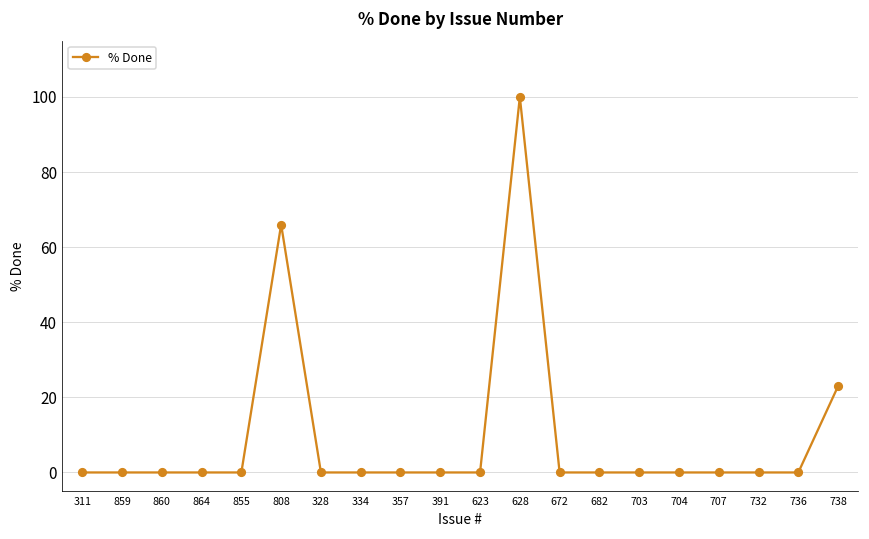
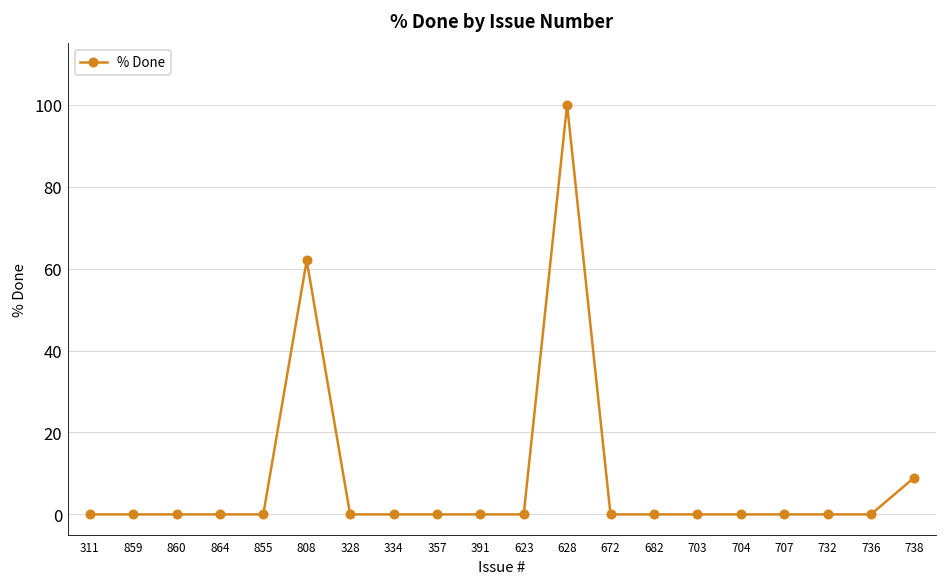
808: 66 -> 62
738: 23 -> 9
